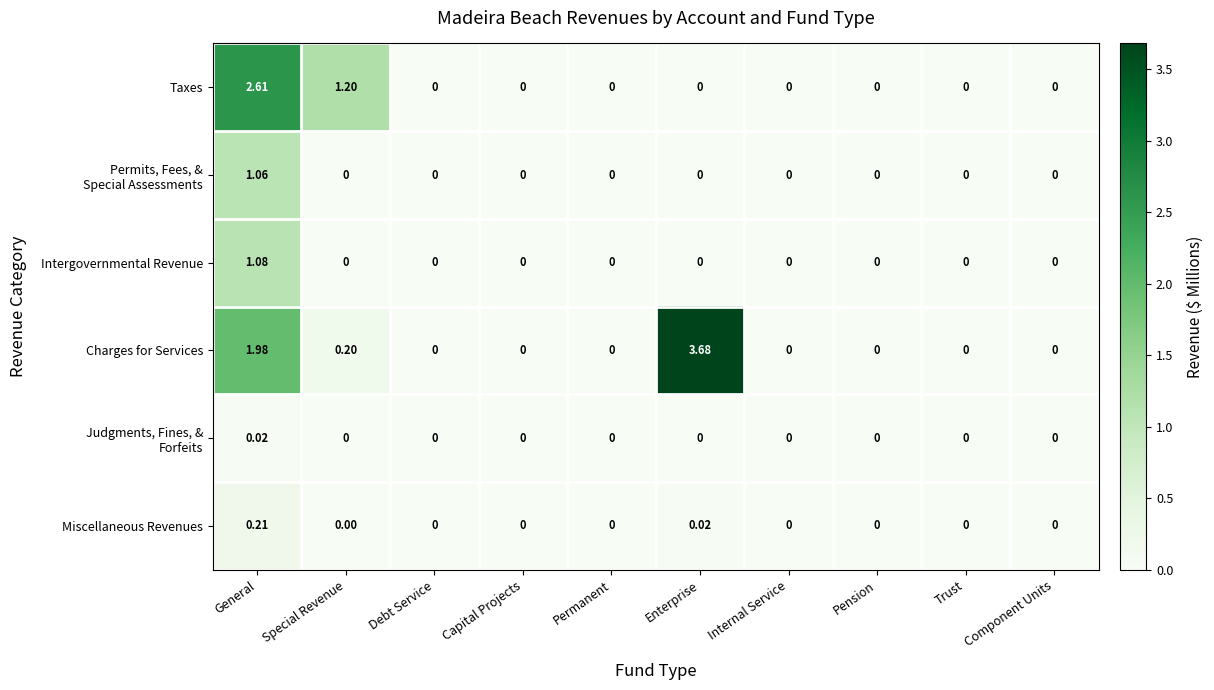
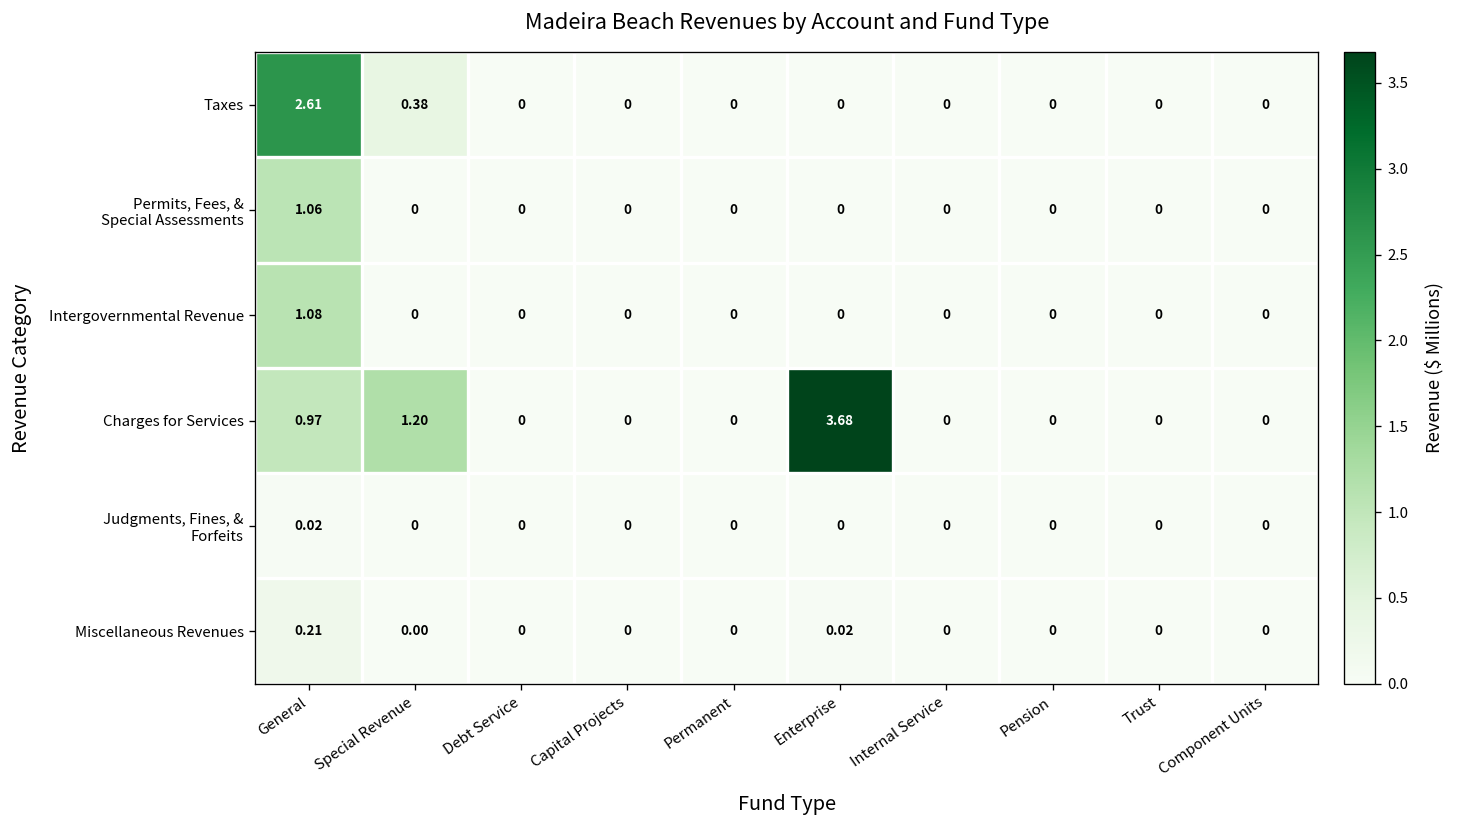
Taxes, Special Revenue: 1.20 -> 0.38
Charges for Services, General: 1.98 -> 0.97
Charges for Services, Special Revenue: 0.20 -> 1.20
